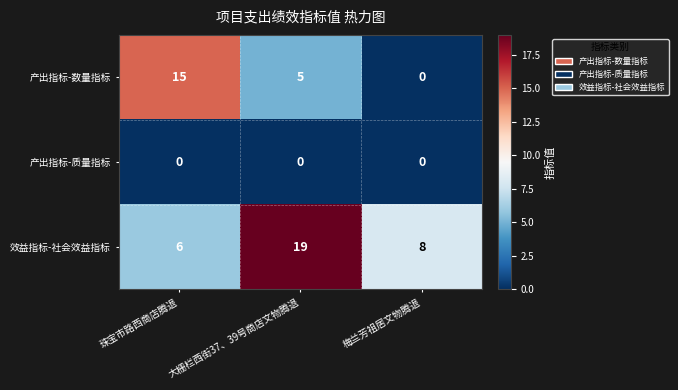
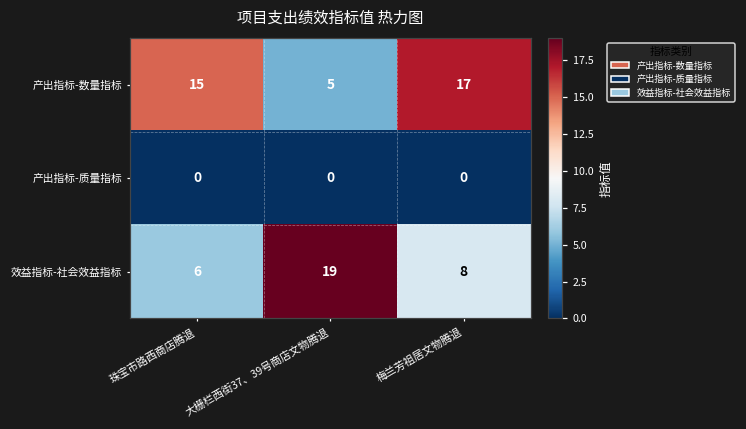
产出指标-数量指标, 梅兰芳祖居文物腾退: 0 -> 17
